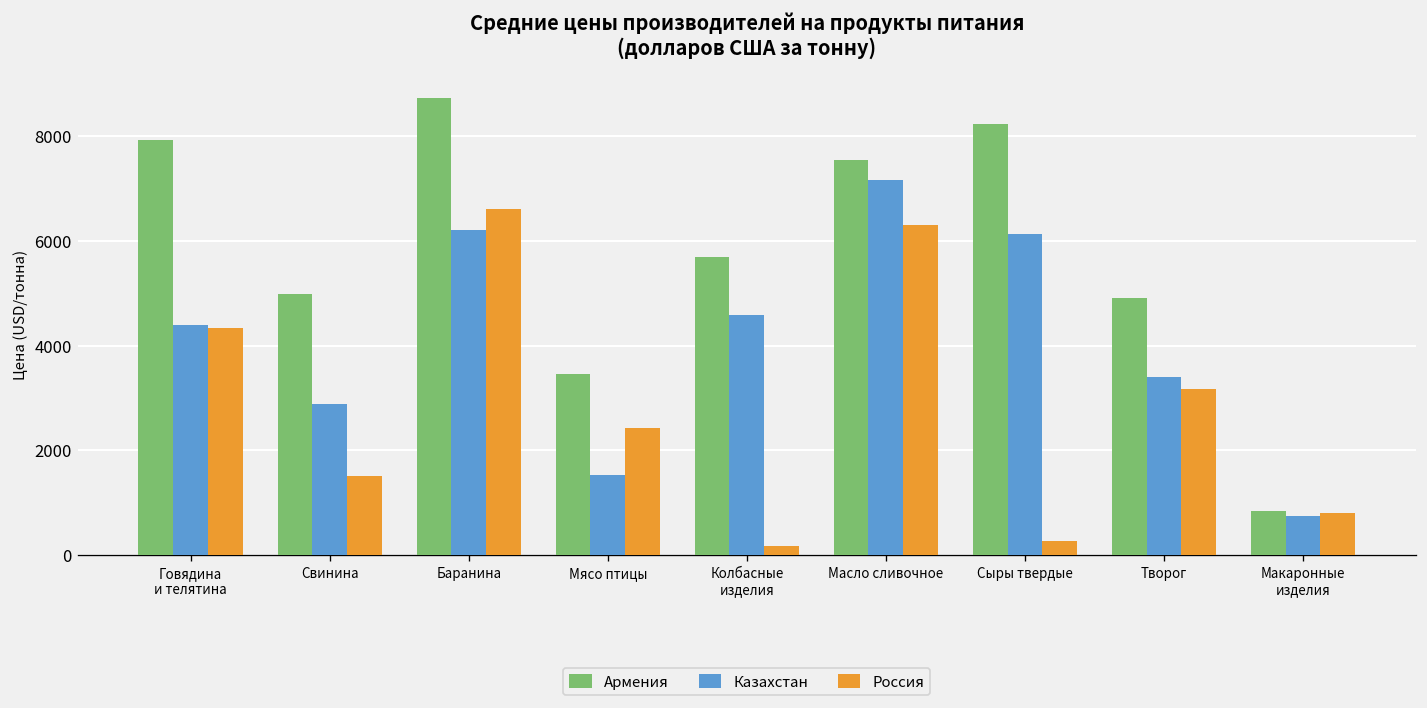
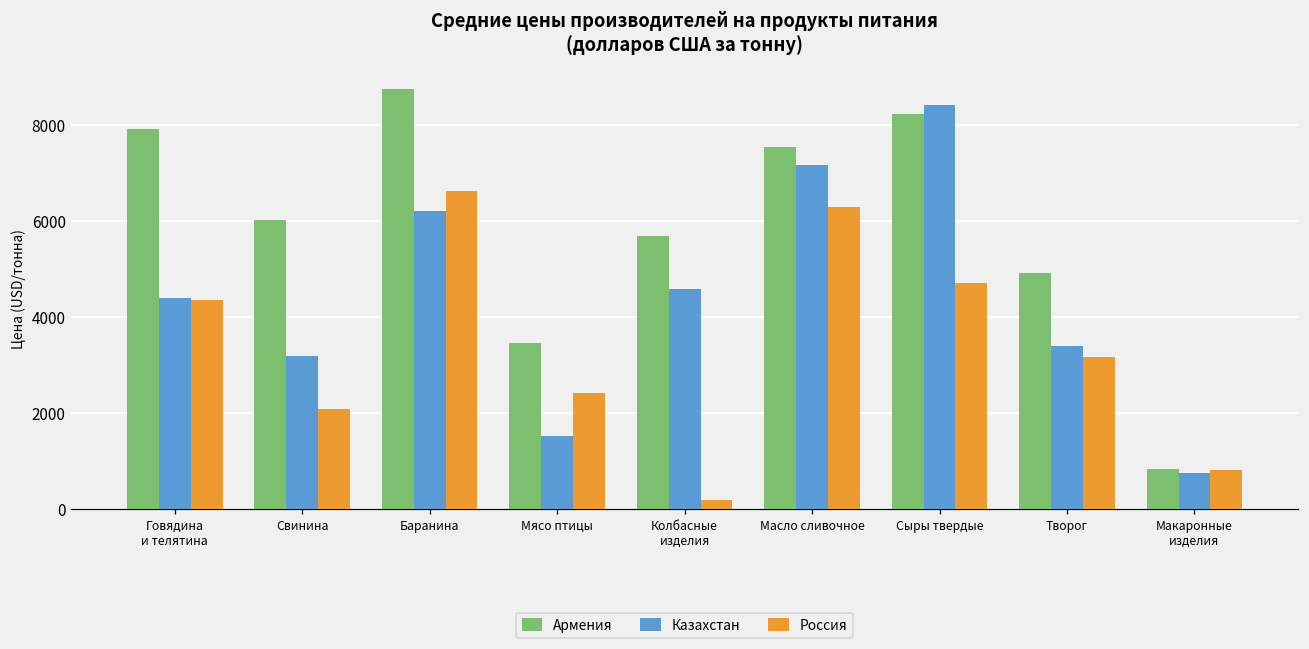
Армения, Свинина: 5000 -> 6000
Казахстан, Свинина: 2900 -> 3200
Россия, Свинина: 1500 -> 2100
Казахстан, Сыры твердые: 6100 -> 8400
Россия, Сыры твердые: 300 -> 4700
